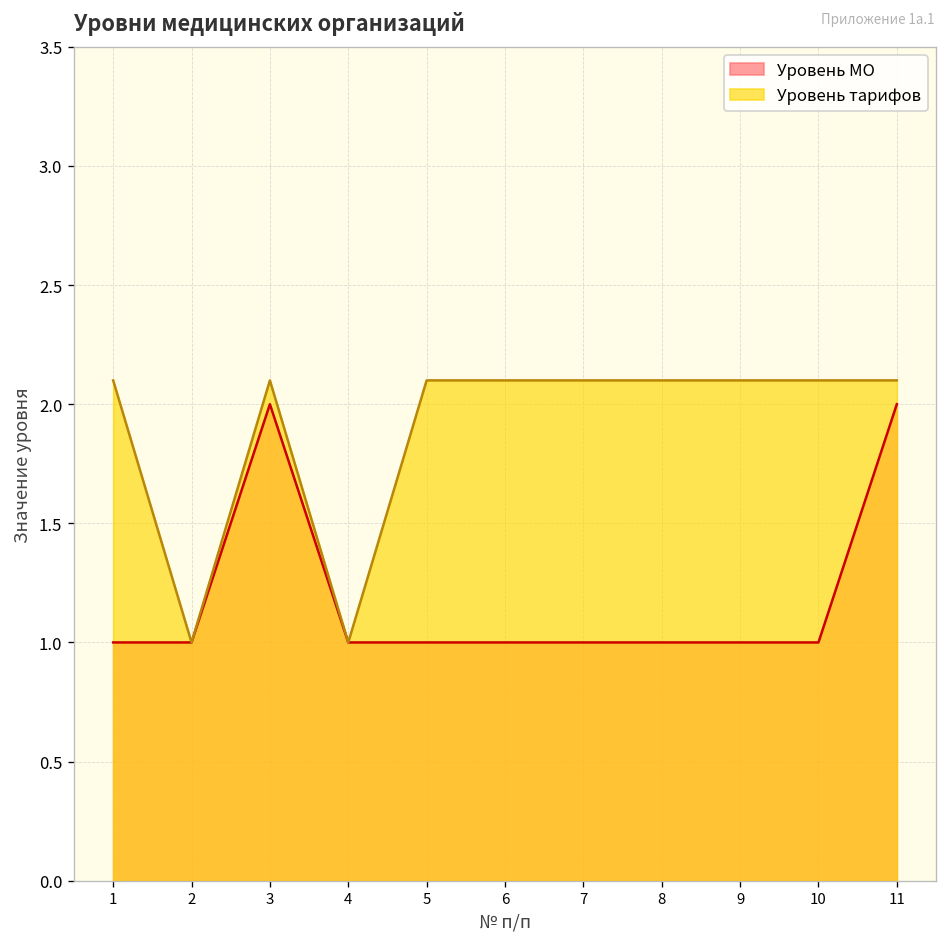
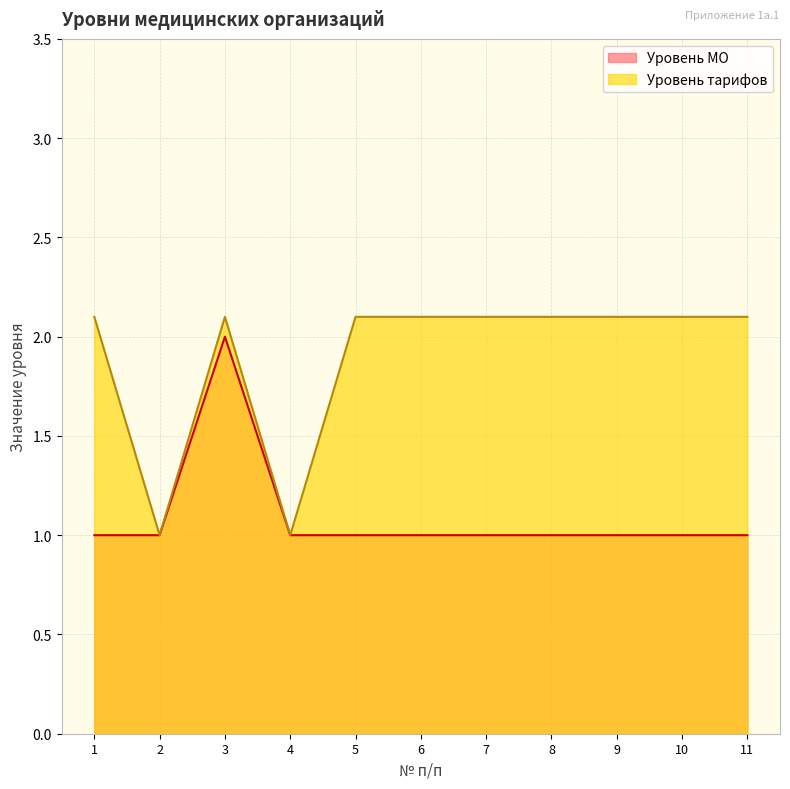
Уровень МО, 11: 2 -> 1
